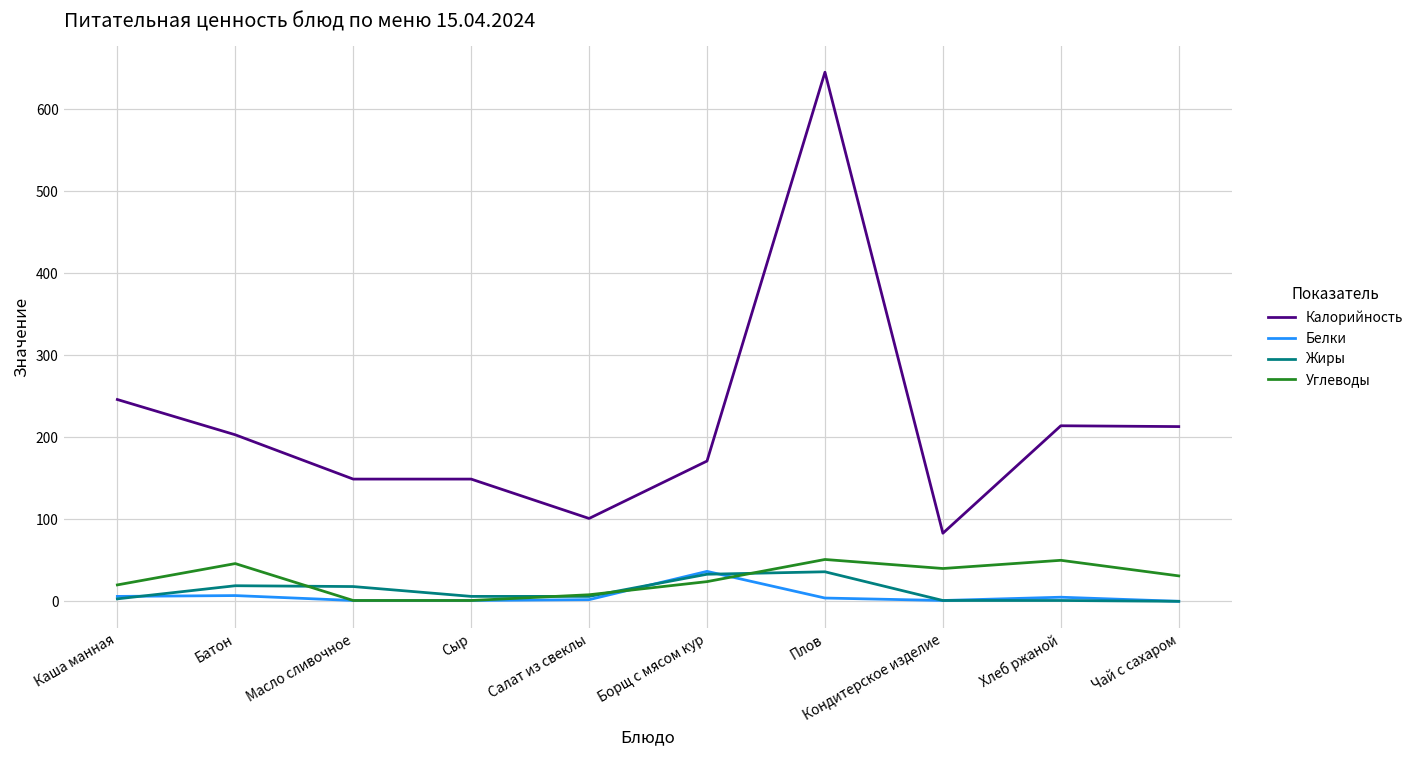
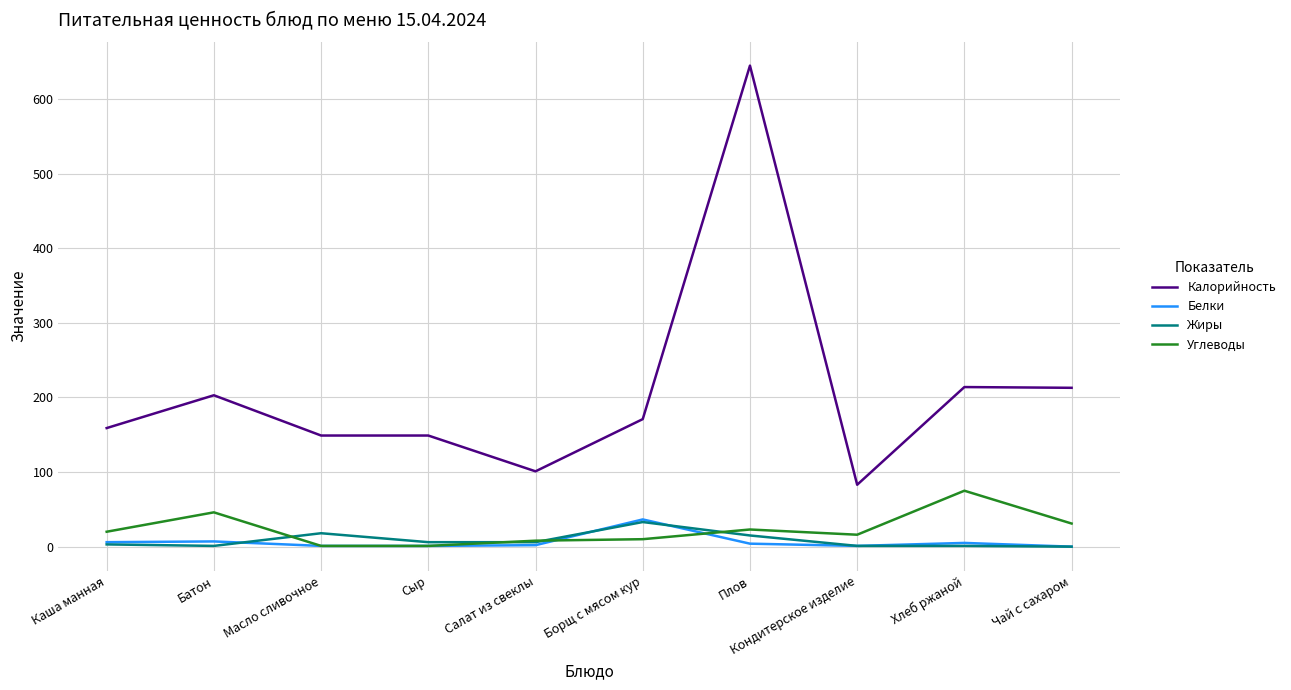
Калорийность, Каша манная: 250 -> 160
Жиры, Батон: 20 -> 0
Углеводы, Борщ с мясом кур: 20 -> 10
Жиры, Плов: 40 -> 20
Углеводы, Плов: 50 -> 20
Углеводы, Кондитерское изделие: 40 -> 20
Углеводы, Хлеб ржаной: 50 -> 80
